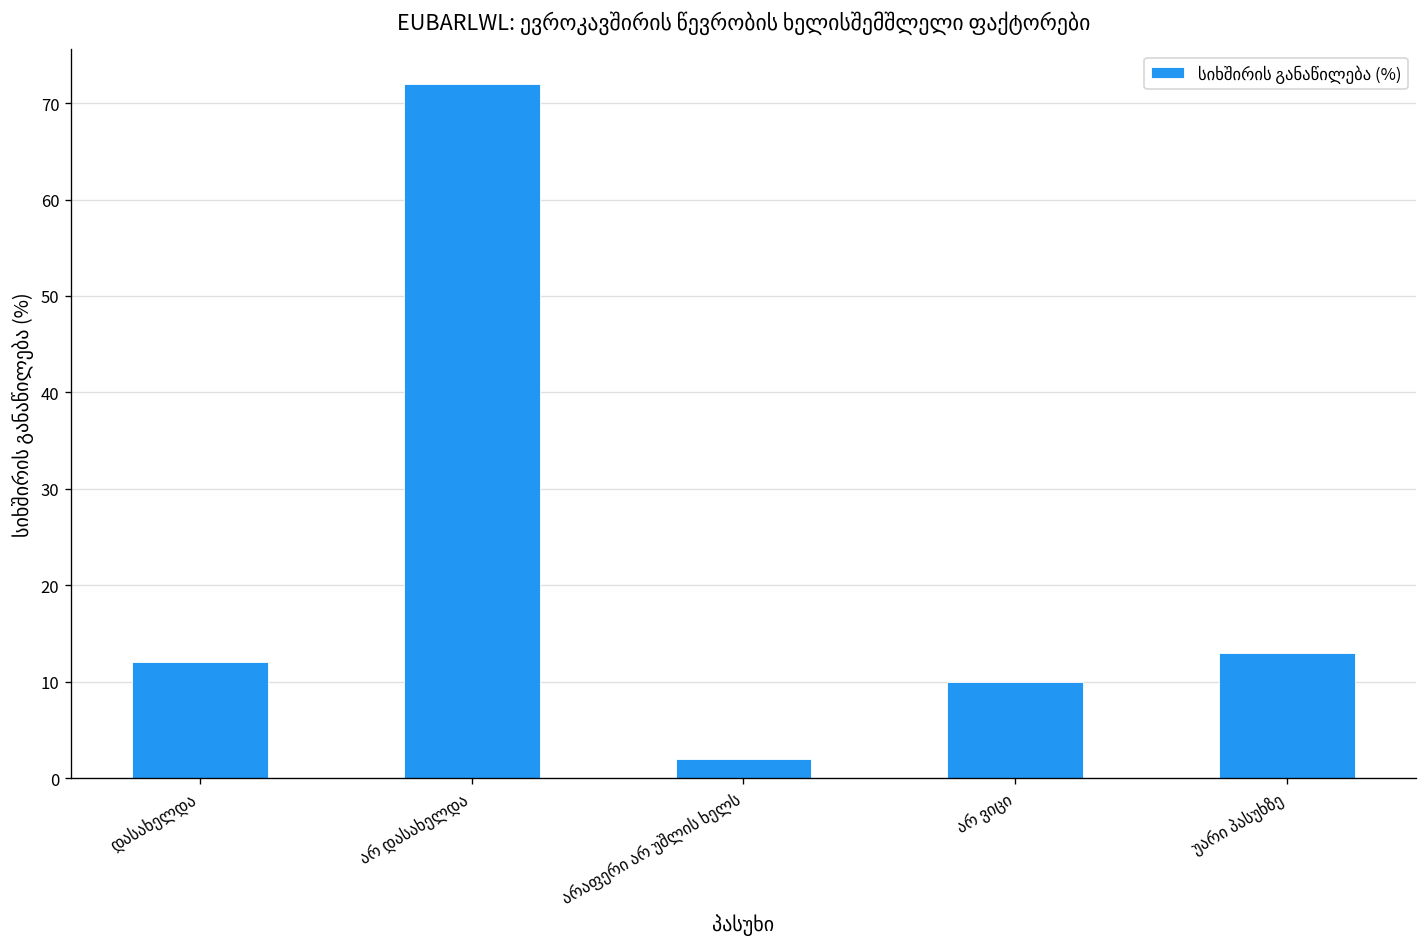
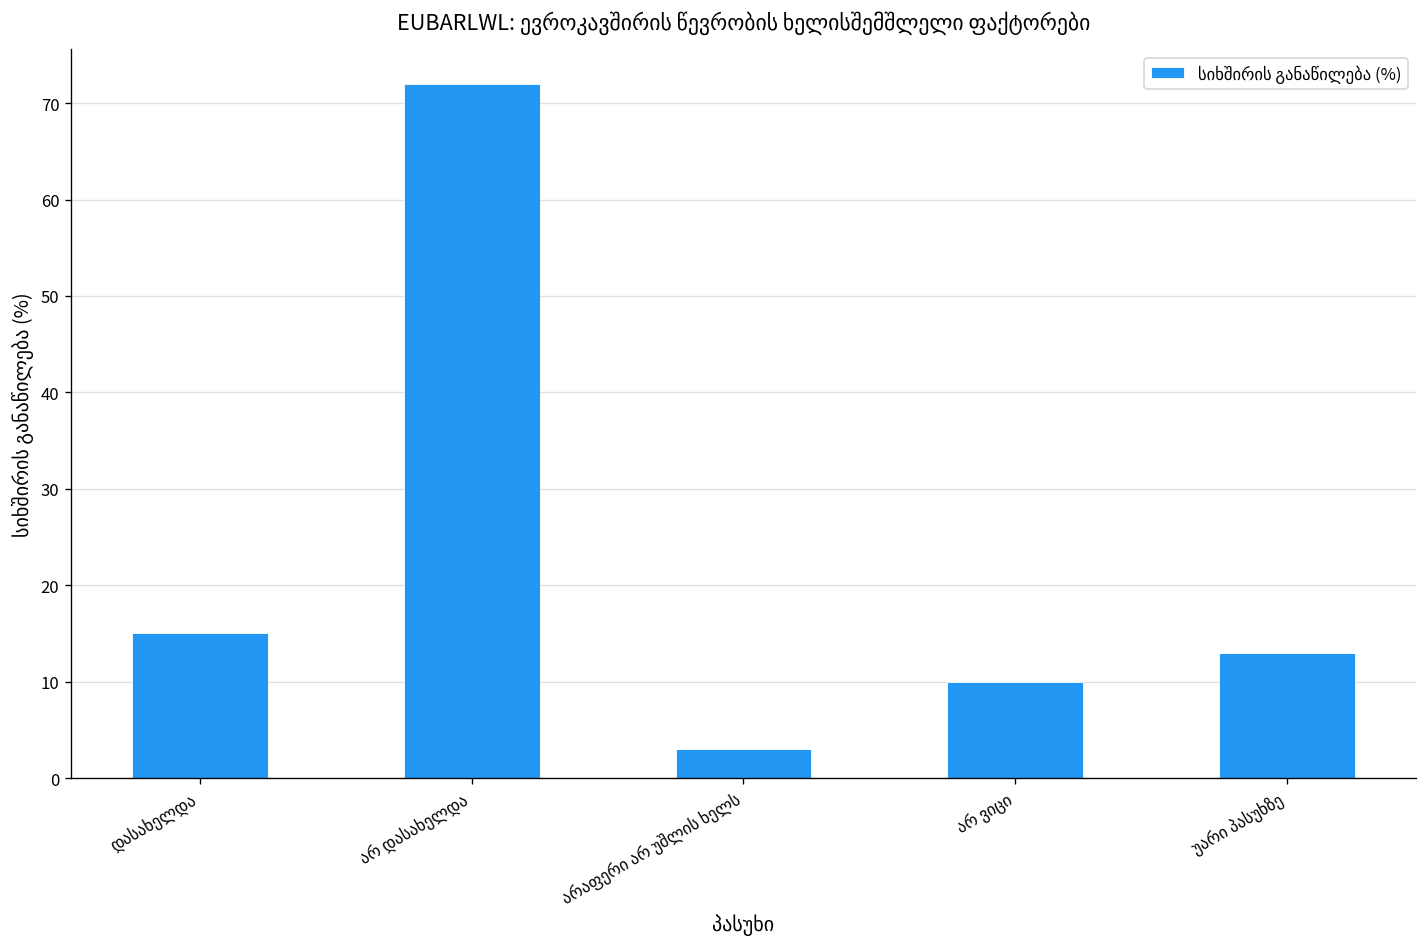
დასახელდა: 12 -> 15
არაფერი არ უშლის ხელს: 2 -> 3
